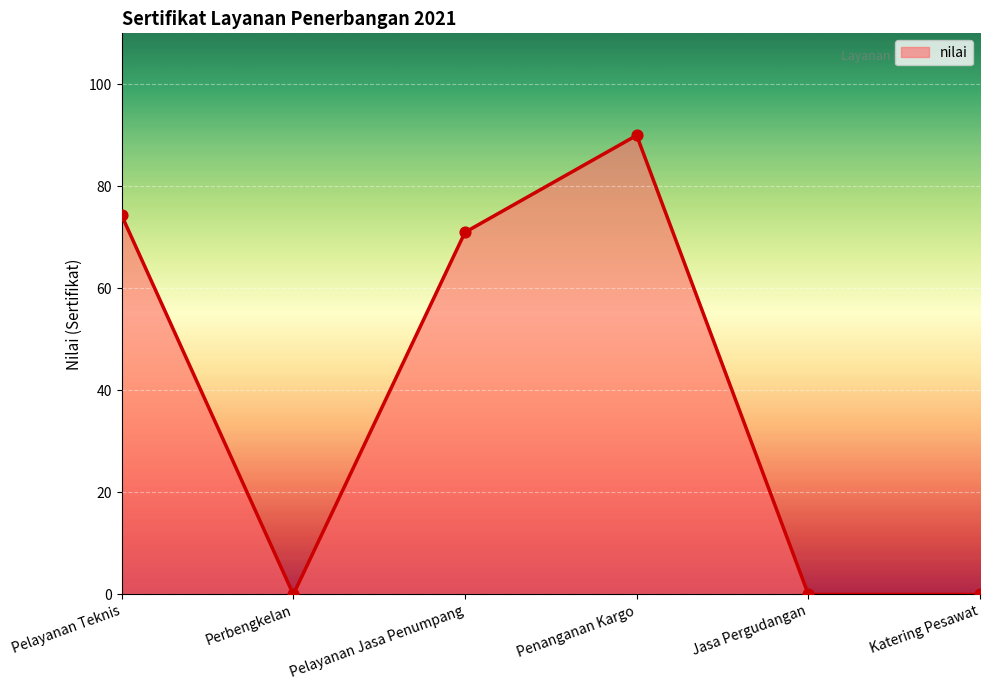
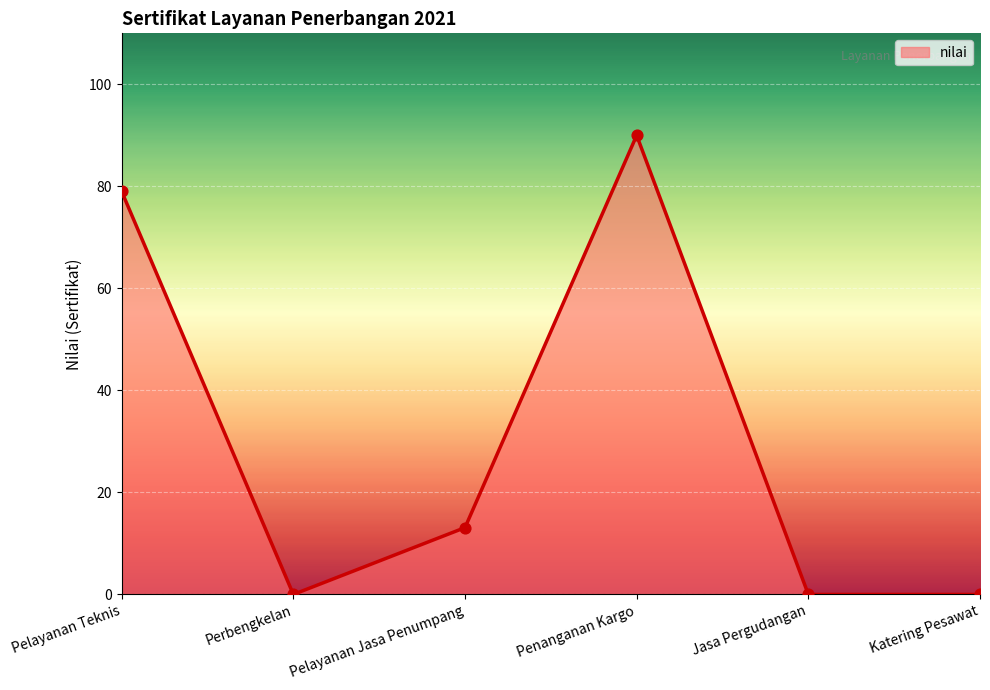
Pelayanan Teknis: 74 -> 79
Pelayanan Jasa Penumpang: 71 -> 13
